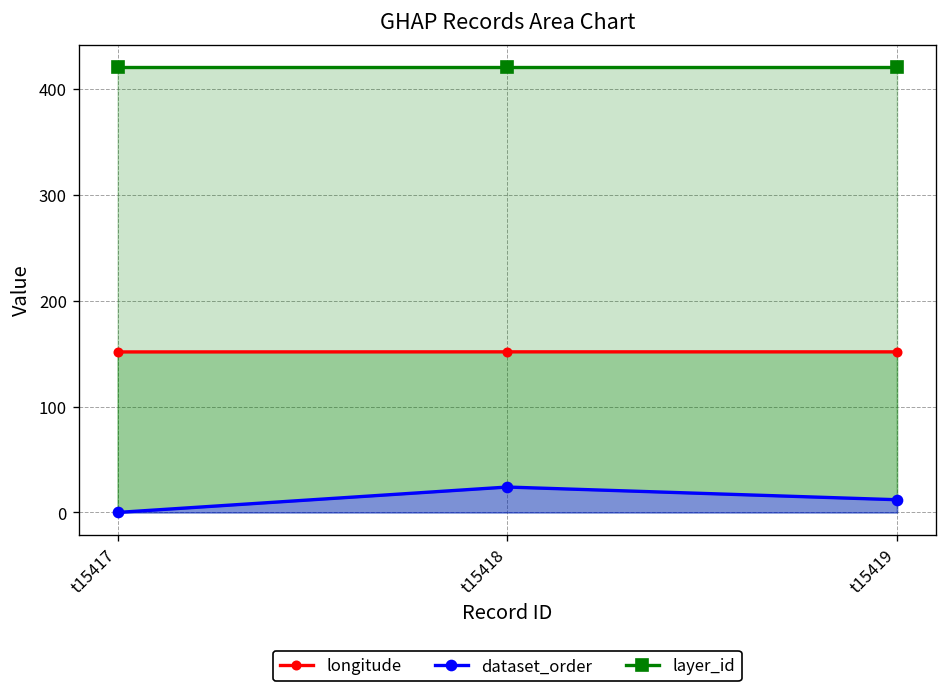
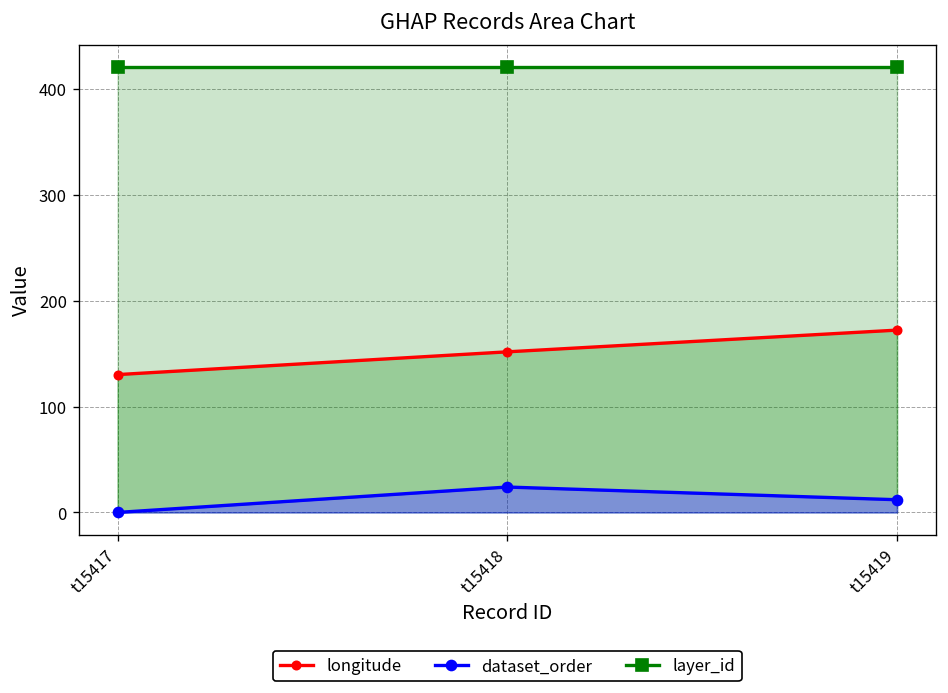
longitude, t15417: 150 -> 130
longitude, t15419: 150 -> 170
